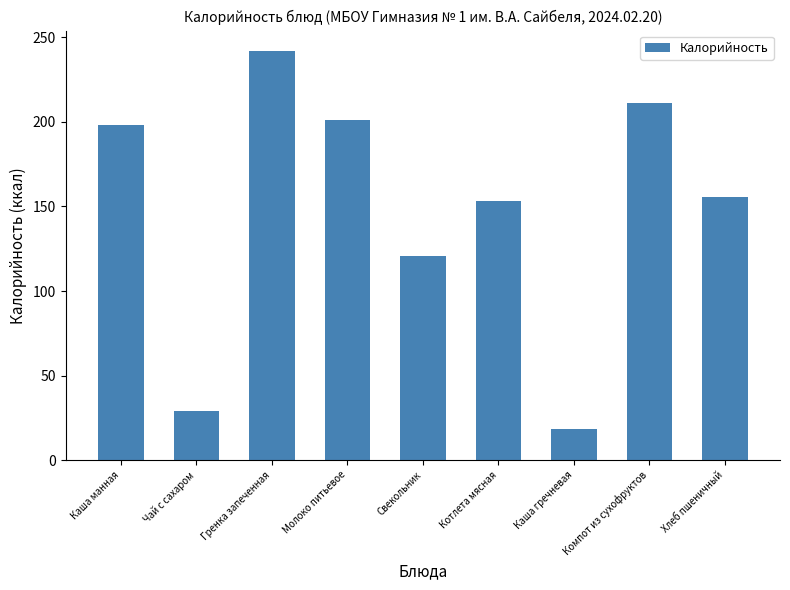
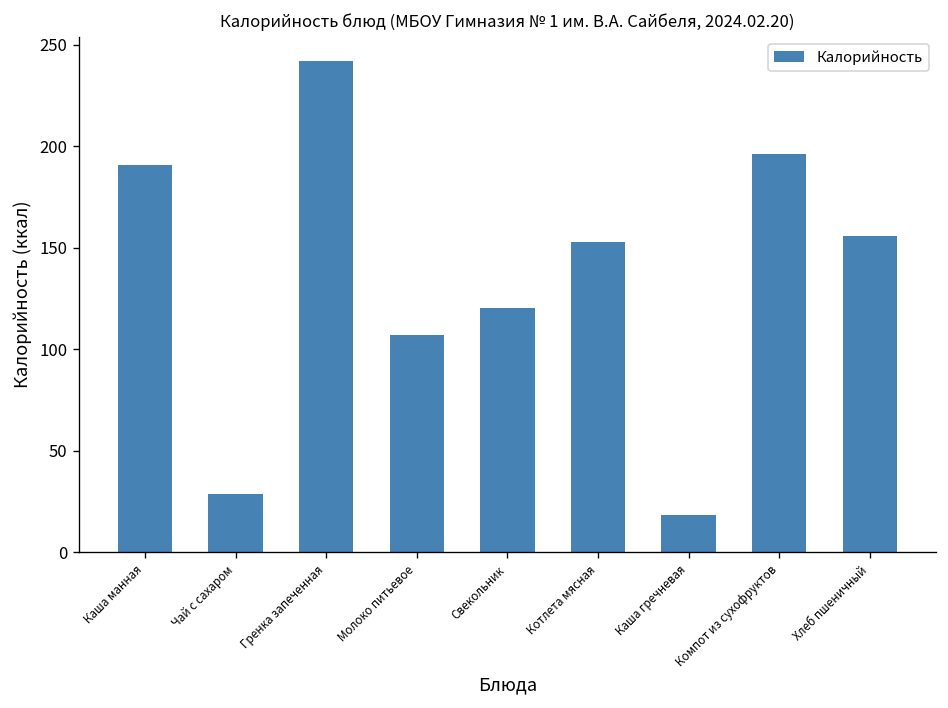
Каша манная: 198 -> 191
Молоко питьевое: 201 -> 107
Компот из сухофруктов: 211 -> 196
